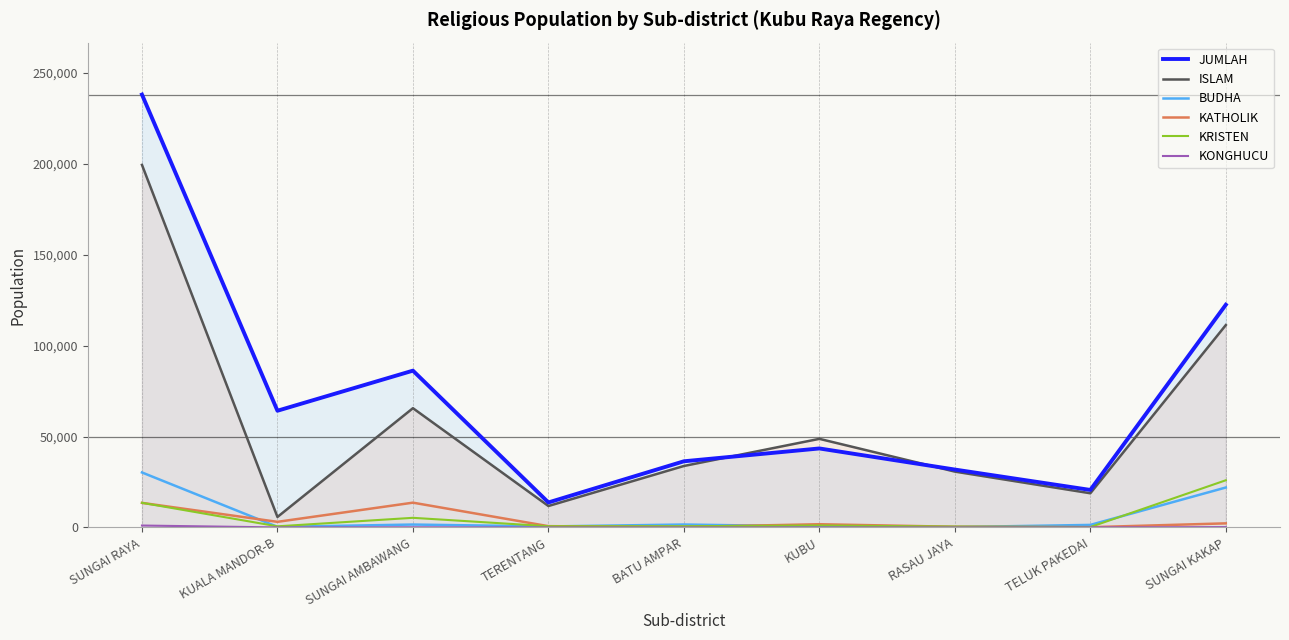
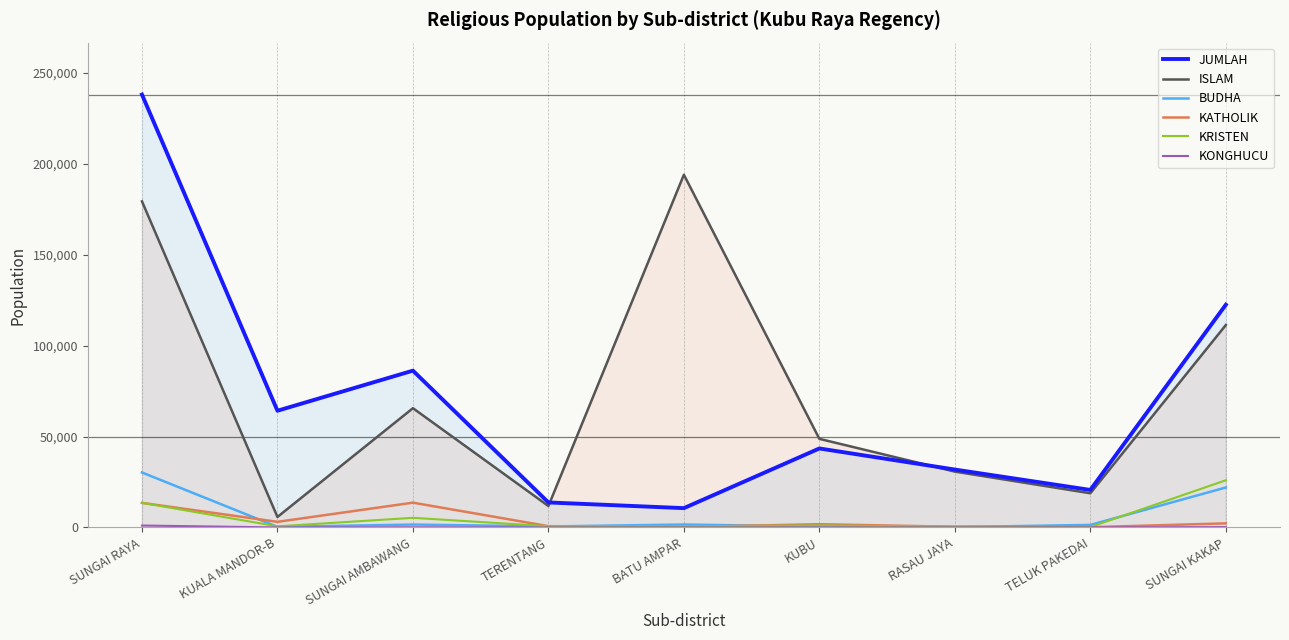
ISLAM, SUNGAI RAYA: 199,000 -> 179,000
JUMLAH, BATU AMPAR: 36,000 -> 11,000
ISLAM, BATU AMPAR: 34,000 -> 194,000
